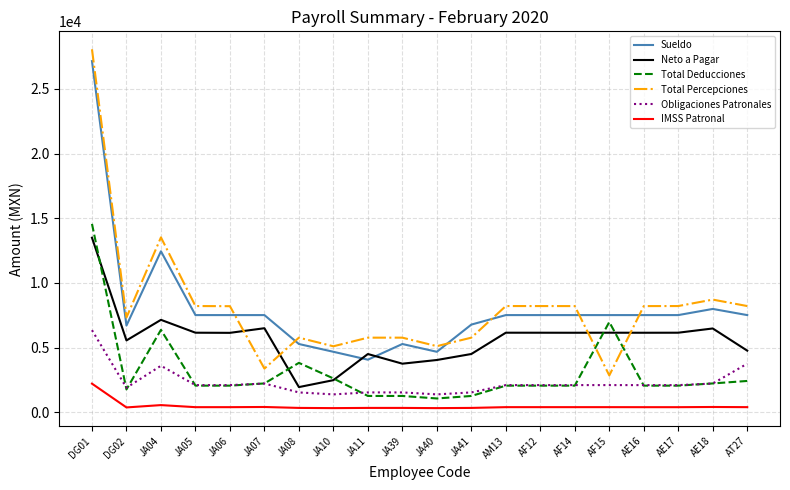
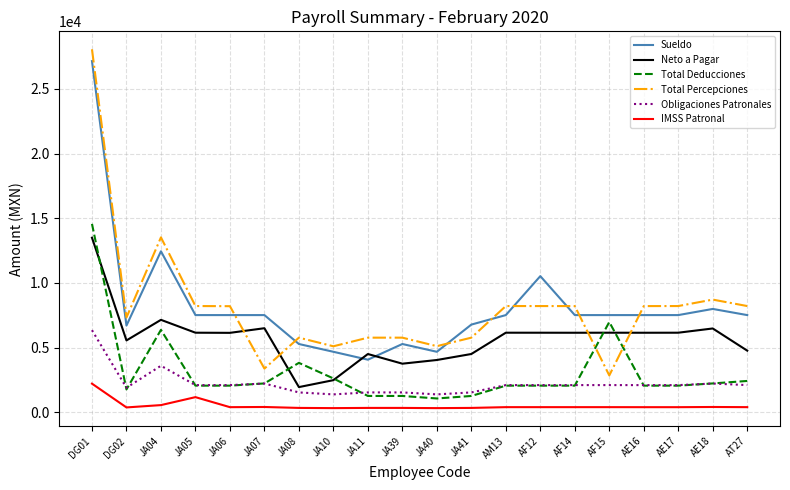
IMSS Patronal, JA05: 400 -> 1200
Sueldo, AF12: 7500 -> 10500
Obligaciones Patronales, AT27: 3800 -> 2100
